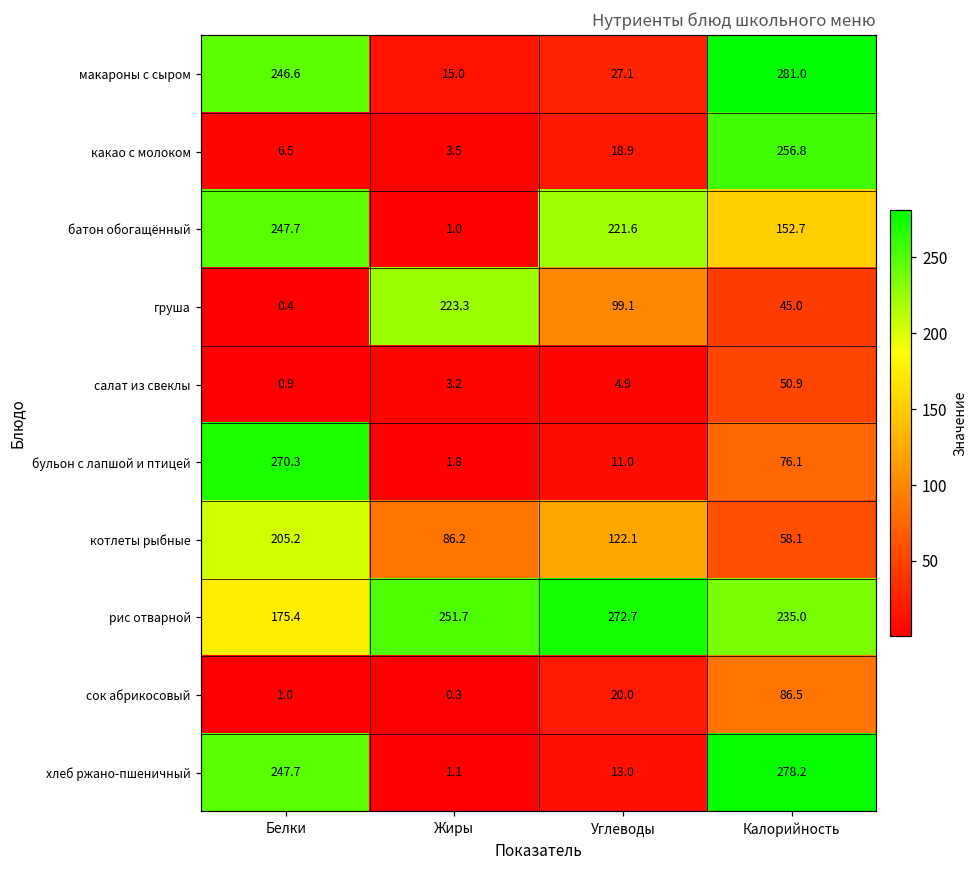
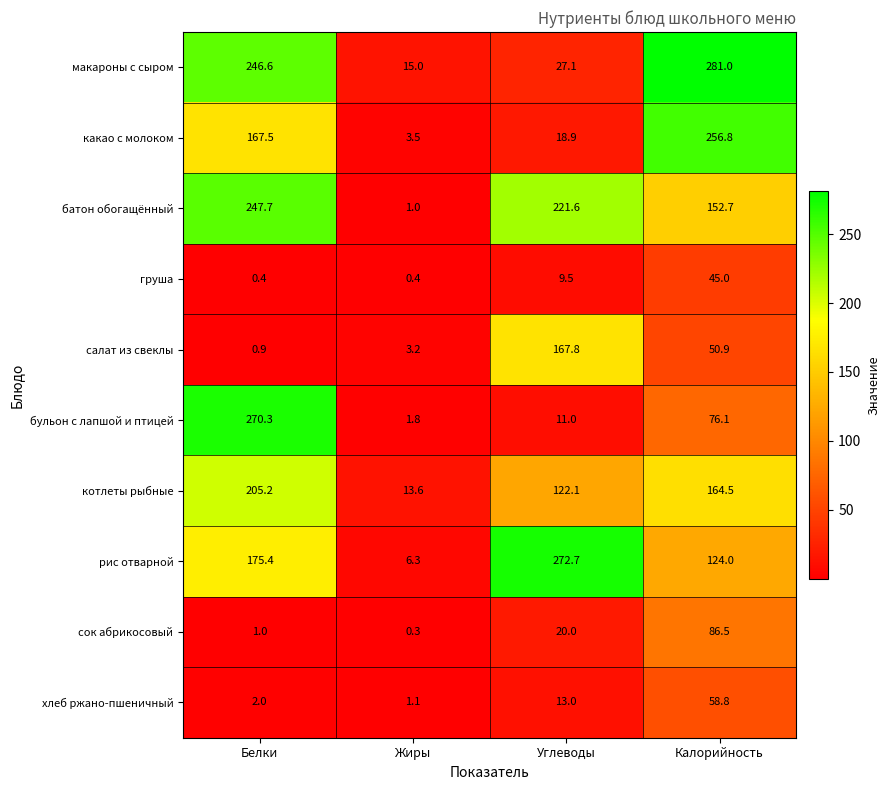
какао с молоком, Белки: 6.5 -> 167.5
груша, Жиры: 223.3 -> 0.4
груша, Углеводы: 99.1 -> 9.5
салат из свеклы, Углеводы: 4.9 -> 167.8
котлеты рыбные, Жиры: 86.2 -> 13.6
котлеты рыбные, Калорийность: 58.1 -> 164.5
рис отварной, Жиры: 251.7 -> 6.3
рис отварной, Калорийность: 235.0 -> 124.0
хлеб ржано-пшеничный, Белки: 247.7 -> 2.0
хлеб ржано-пшеничный, Калорийность: 278.2 -> 58.8
